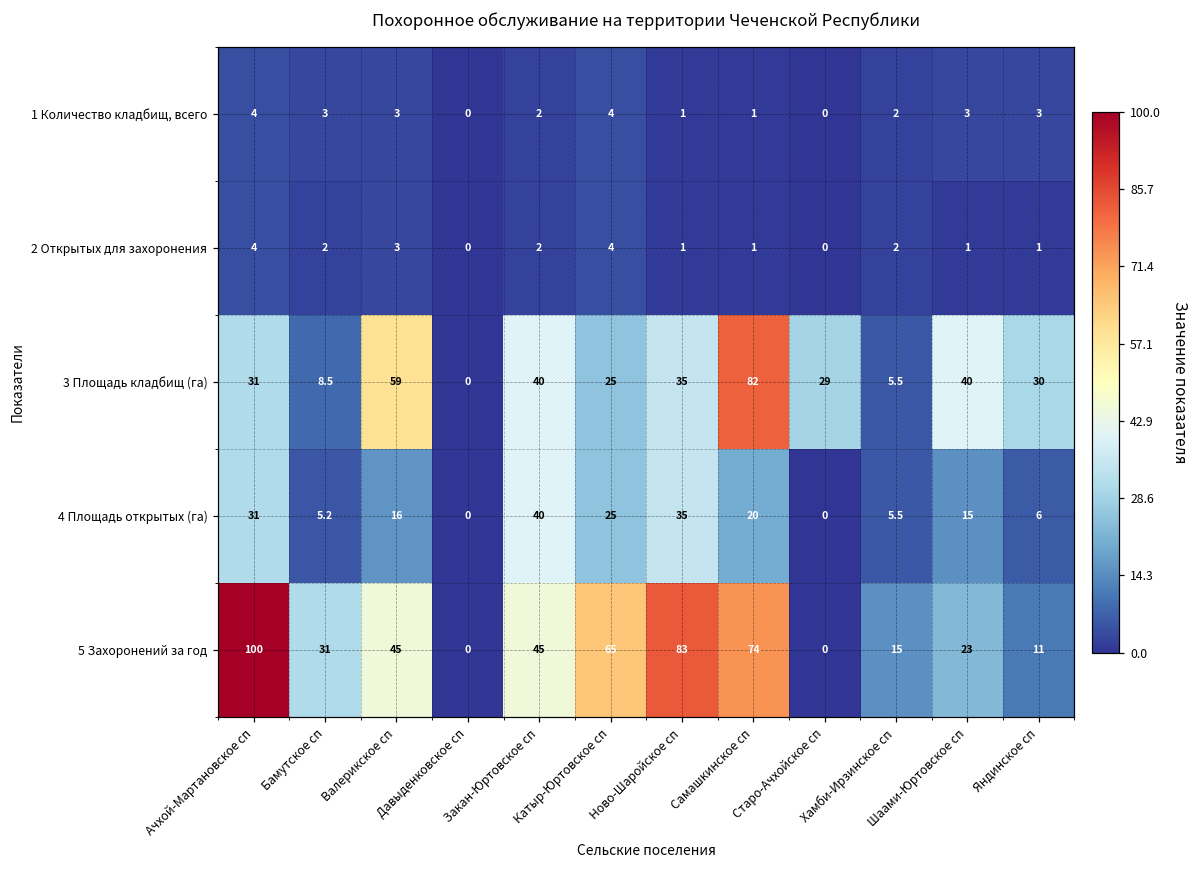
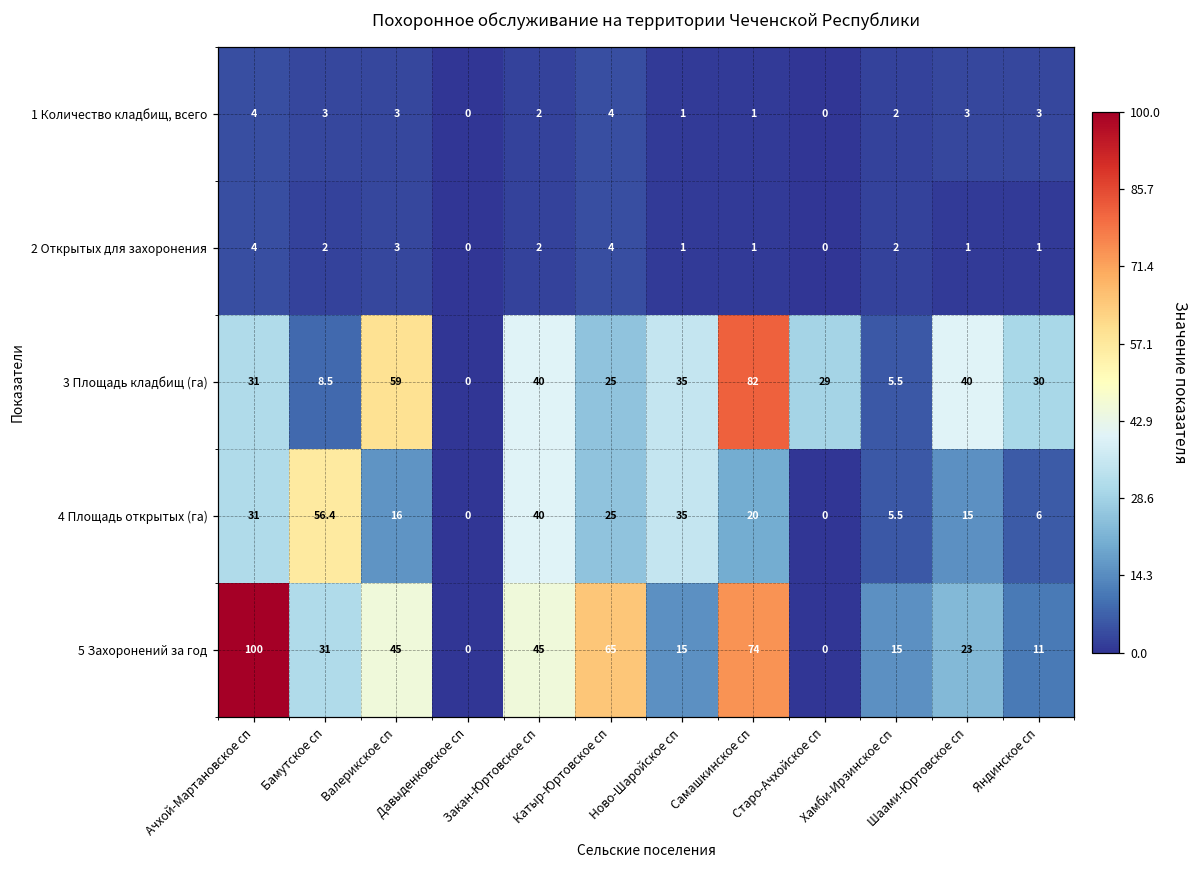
4 Площадь открытых (га), Бамутское сп: 5.2 -> 56.4
5 Захоронений за год, Ново-Шаройское сп: 83 -> 15
